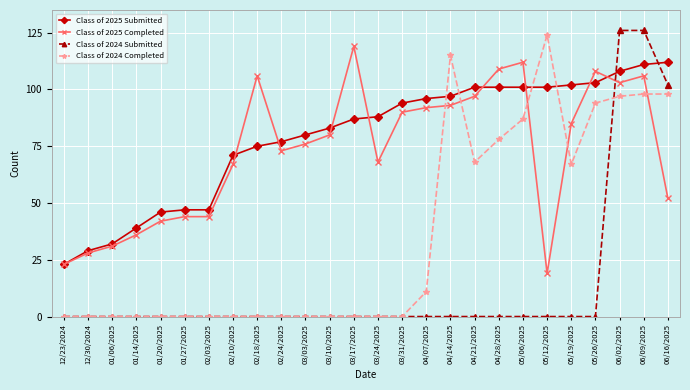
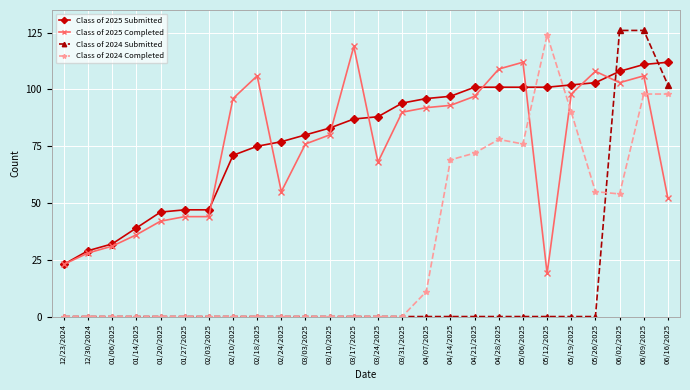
Class of 2025 Completed, 02/10/2025: 67 -> 96
Class of 2025 Completed, 02/24/2025: 73 -> 55
Class of 2024 Completed, 04/14/2025: 115 -> 69
Class of 2024 Completed, 04/21/2025: 68 -> 72
Class of 2024 Completed, 05/06/2025: 87 -> 76
Class of 2025 Completed, 05/19/2025: 85 -> 98
Class of 2024 Completed, 05/19/2025: 67 -> 90
Class of 2024 Completed, 05/26/2025: 94 -> 55
Class of 2024 Completed, 06/02/2025: 97 -> 54
